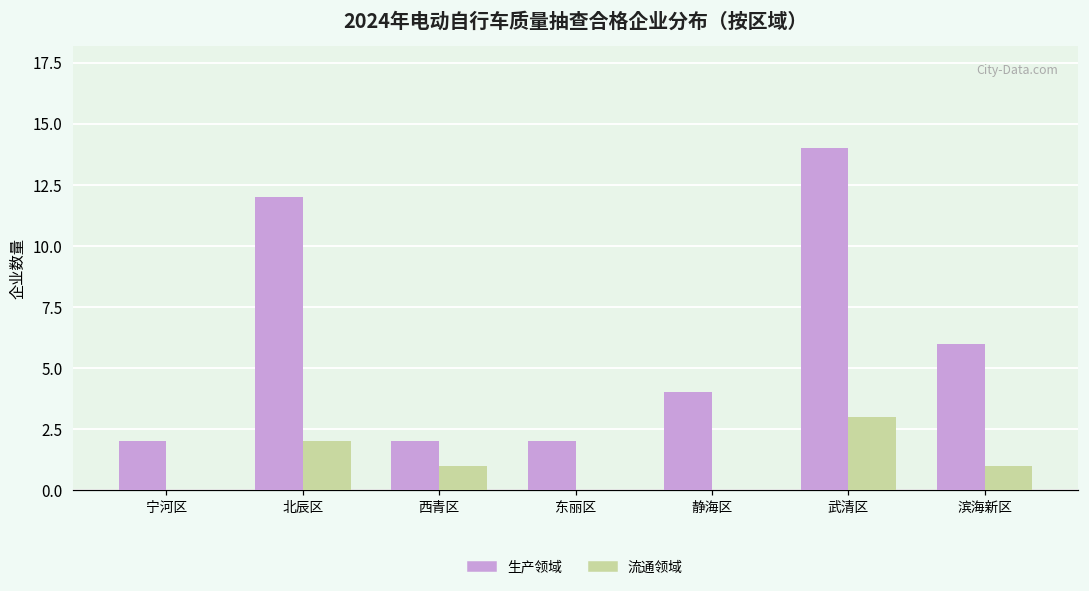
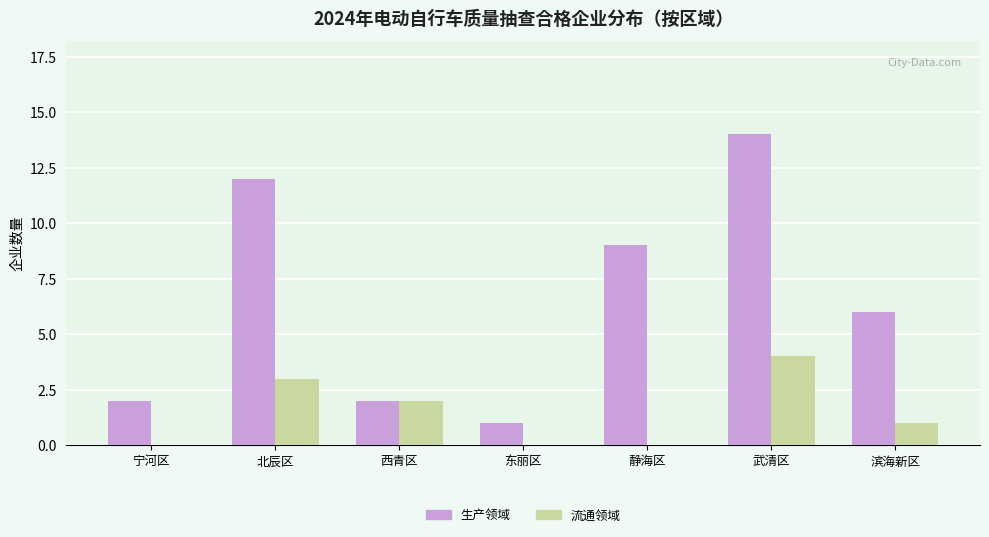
流通领域, 北辰区: 2 -> 3
流通领域, 西青区: 1 -> 2
生产领域, 东丽区: 2 -> 1
生产领域, 静海区: 4 -> 9
流通领域, 武清区: 3 -> 4
